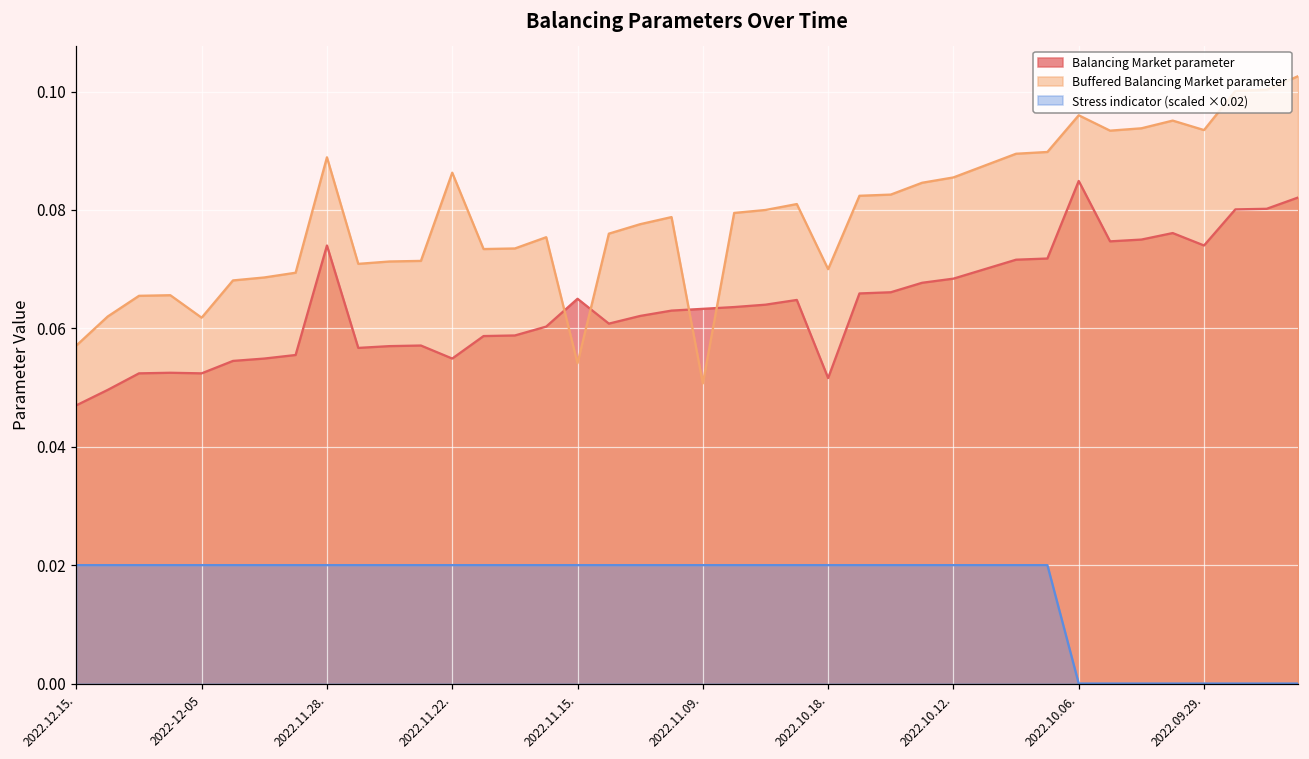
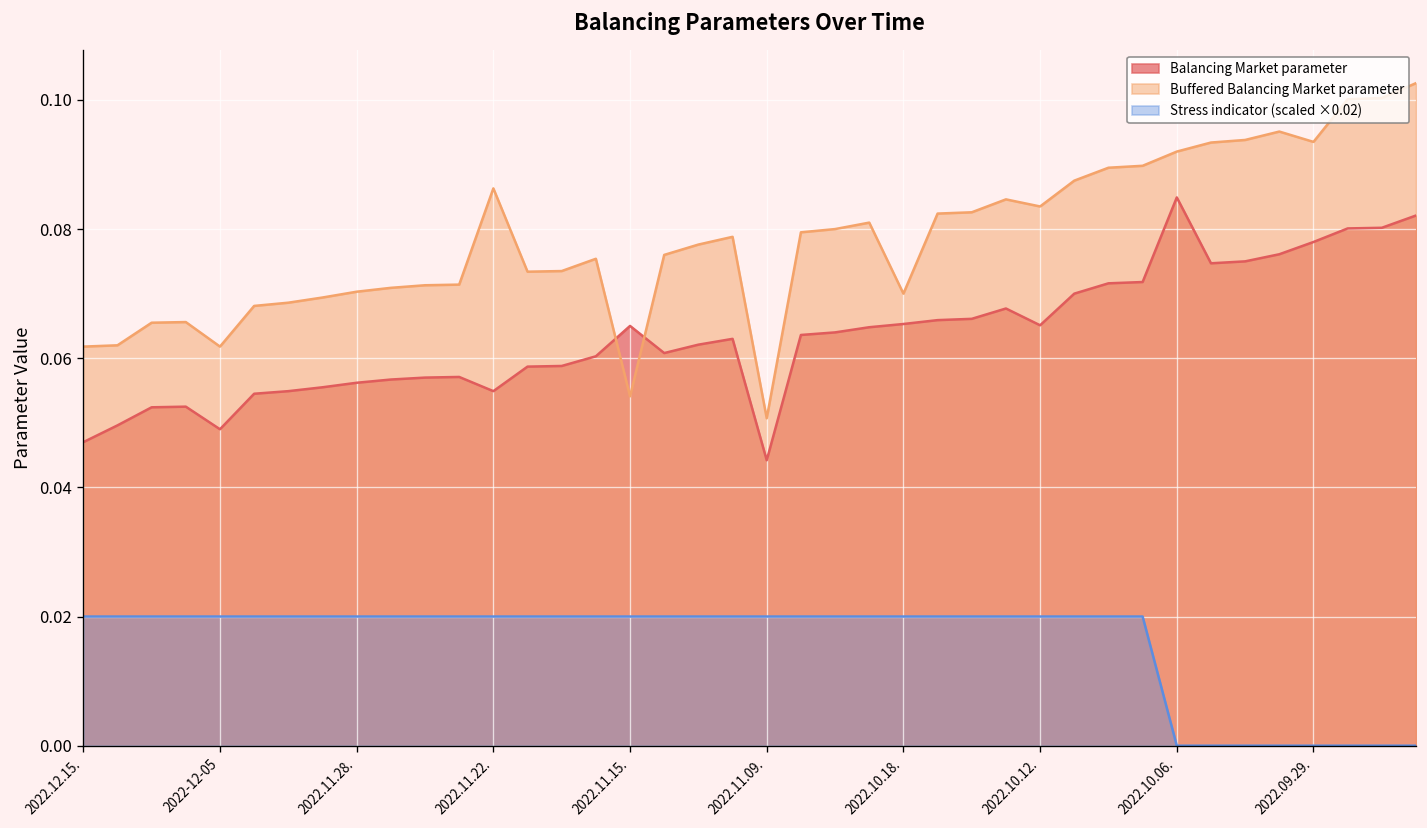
Buffered Balancing Market parameter, 2022.12.15.: 0.057 -> 0.062
Balancing Market parameter, 2022-12-05: 0.052 -> 0.049
Balancing Market parameter, 2022.11.28.: 0.074 -> 0.056
Buffered Balancing Market parameter, 2022.11.28.: 0.089 -> 0.070
Balancing Market parameter, 2022.11.09.: 0.063 -> 0.044
Balancing Market parameter, 2022.10.18.: 0.052 -> 0.065
Balancing Market parameter, 2022.10.12.: 0.068 -> 0.065
Buffered Balancing Market parameter, 2022.10.12.: 0.086 -> 0.084
Buffered Balancing Market parameter, 2022.10.06.: 0.096 -> 0.092
Balancing Market parameter, 2022.09.29.: 0.074 -> 0.078
